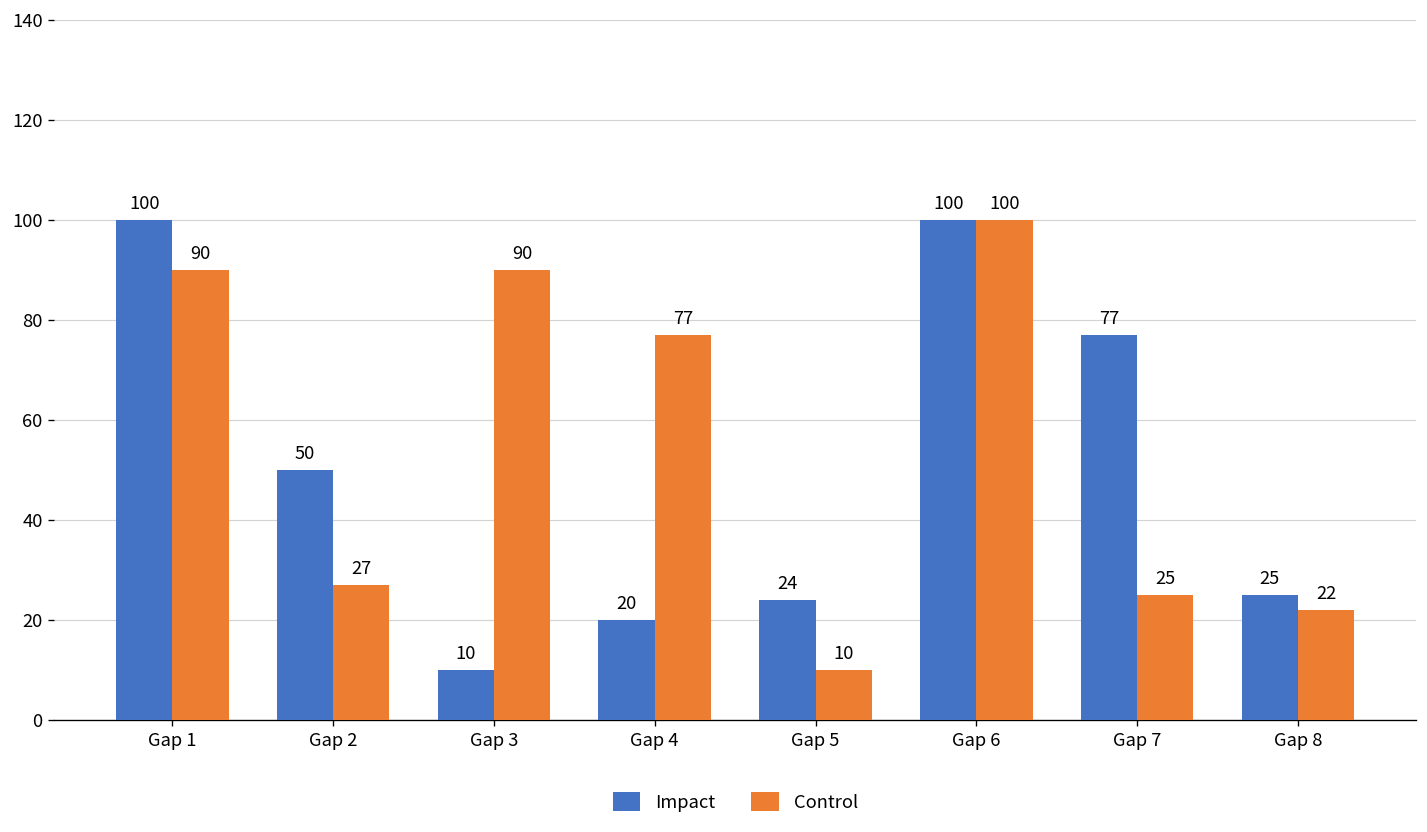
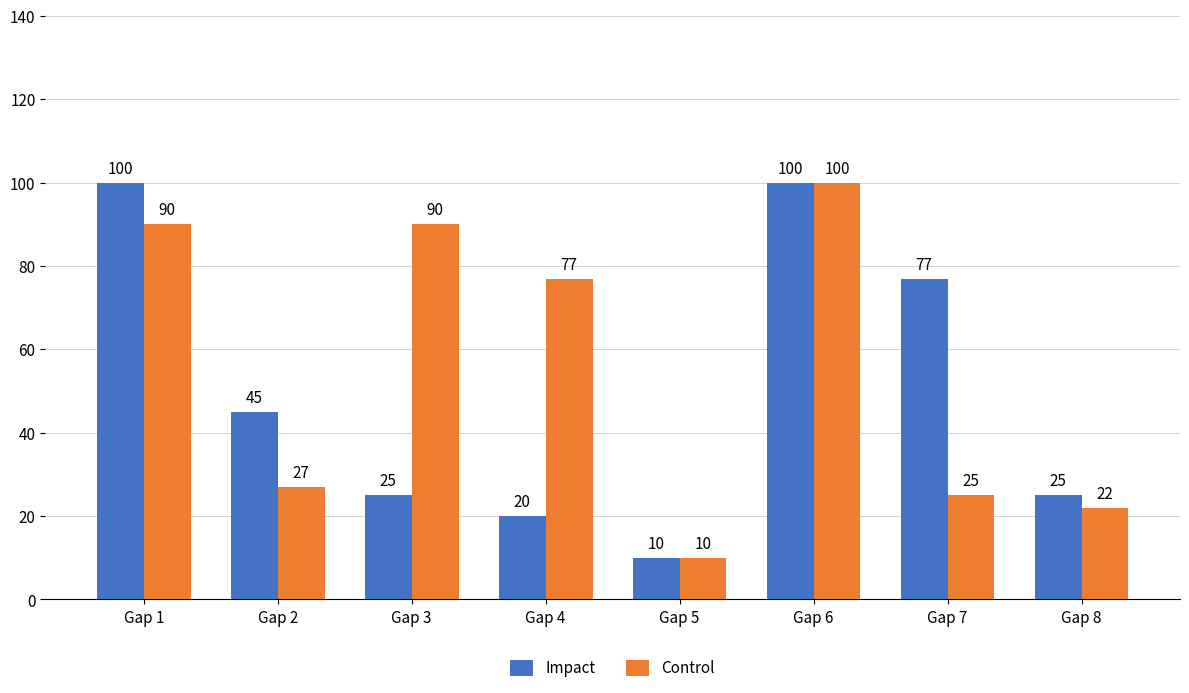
Impact, Gap 2: 50 -> 45
Impact, Gap 3: 10 -> 25
Impact, Gap 5: 24 -> 10
